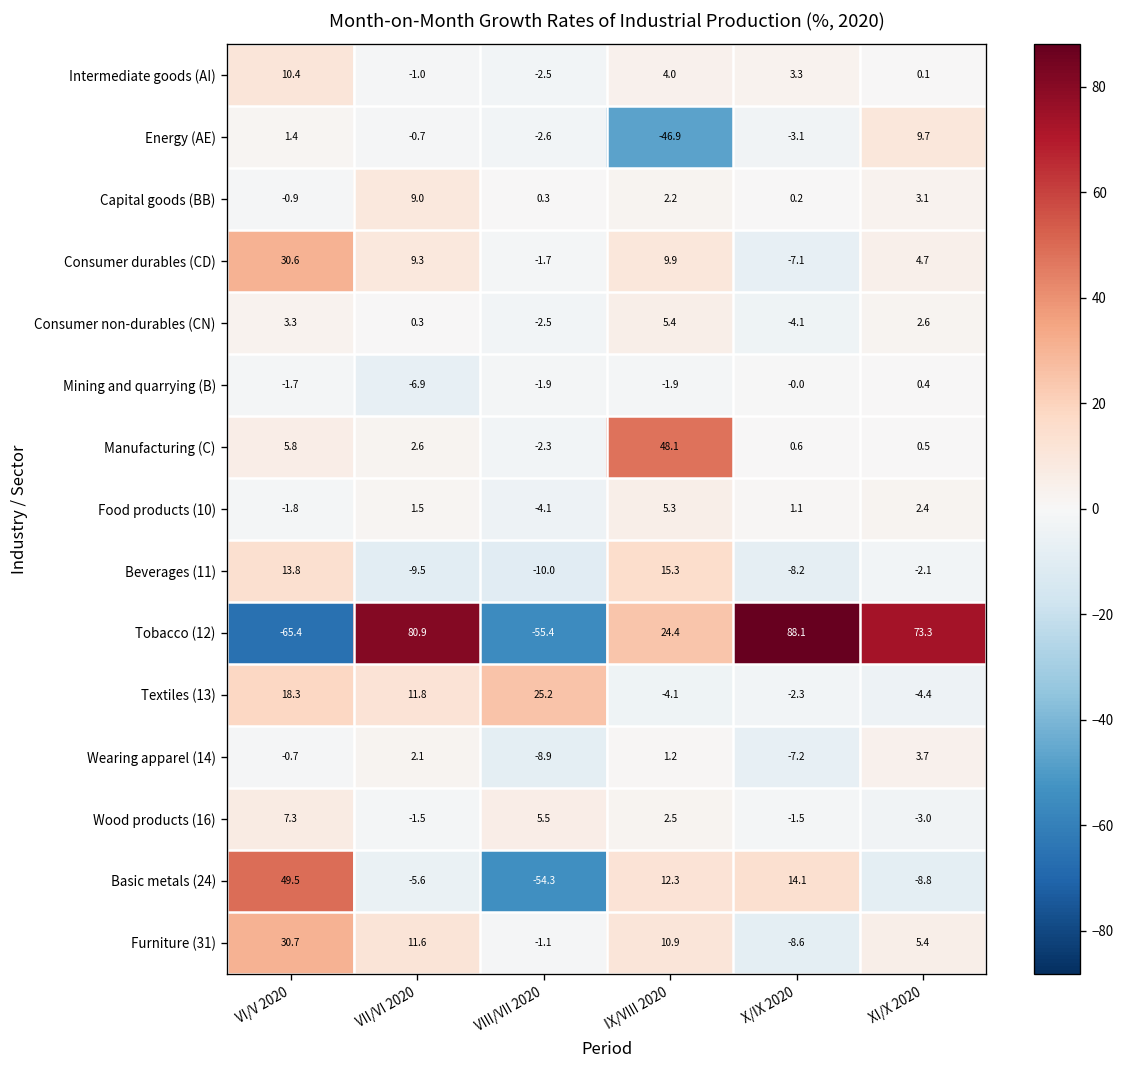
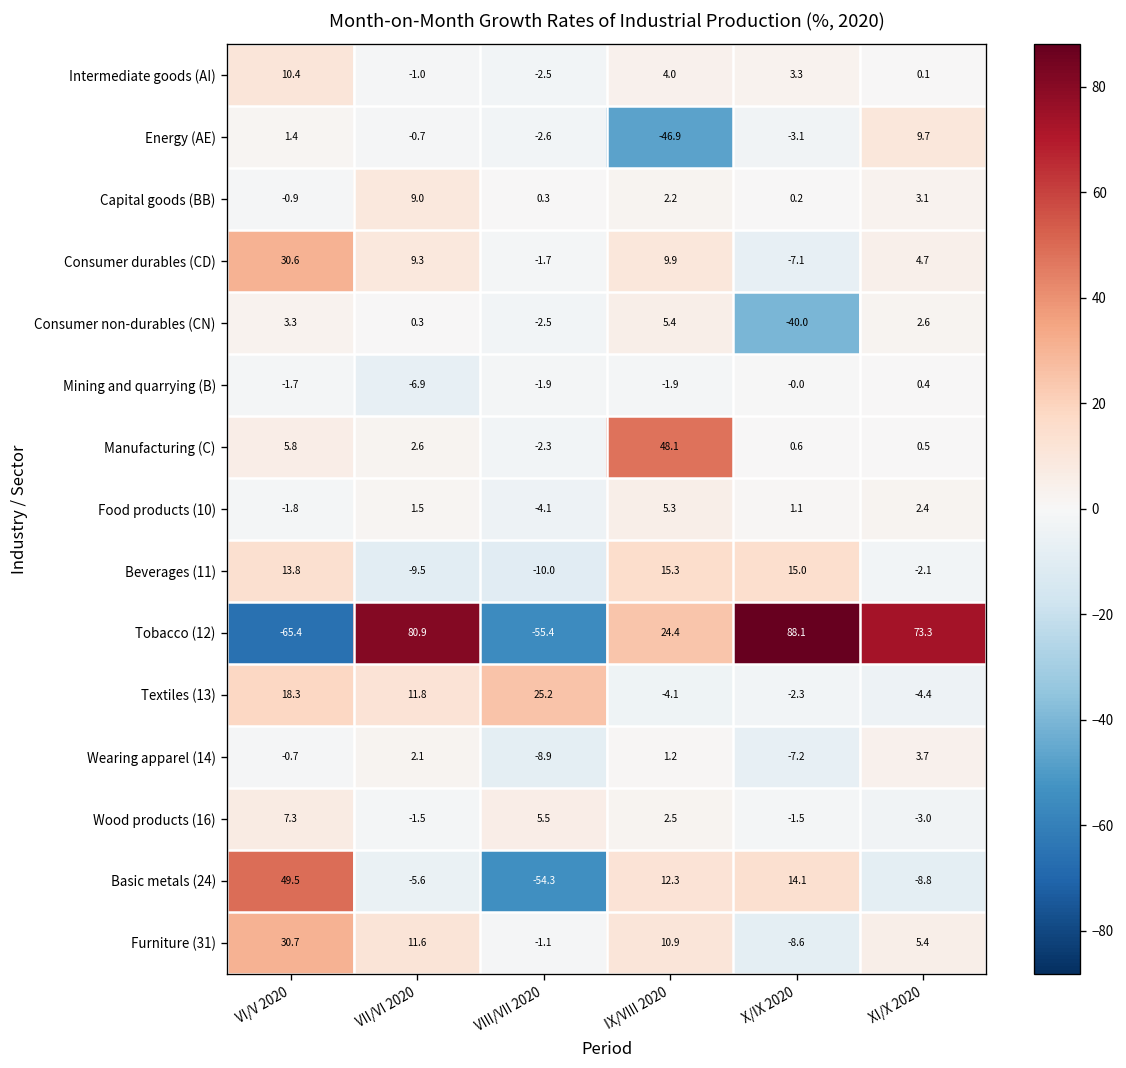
Consumer non-durables (CN), X/IX 2020: -4.1 -> -40.0
Beverages (11), X/IX 2020: -8.2 -> 15.0
